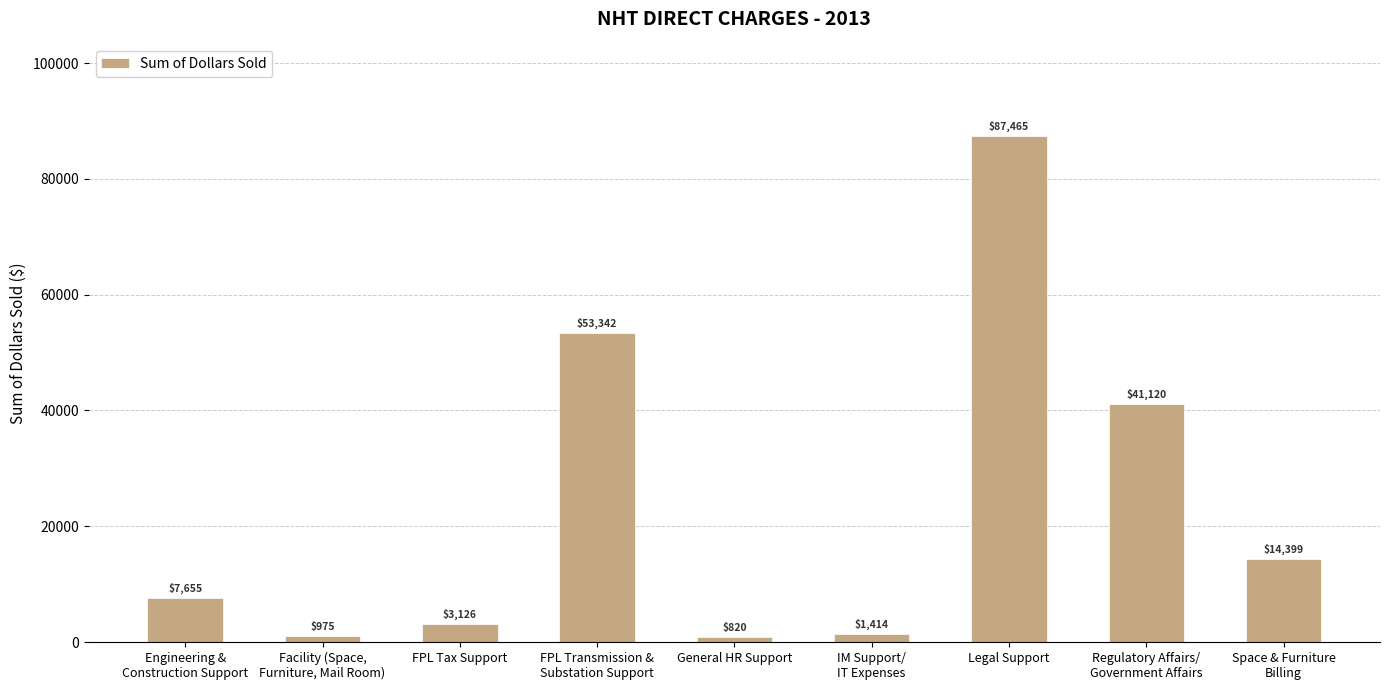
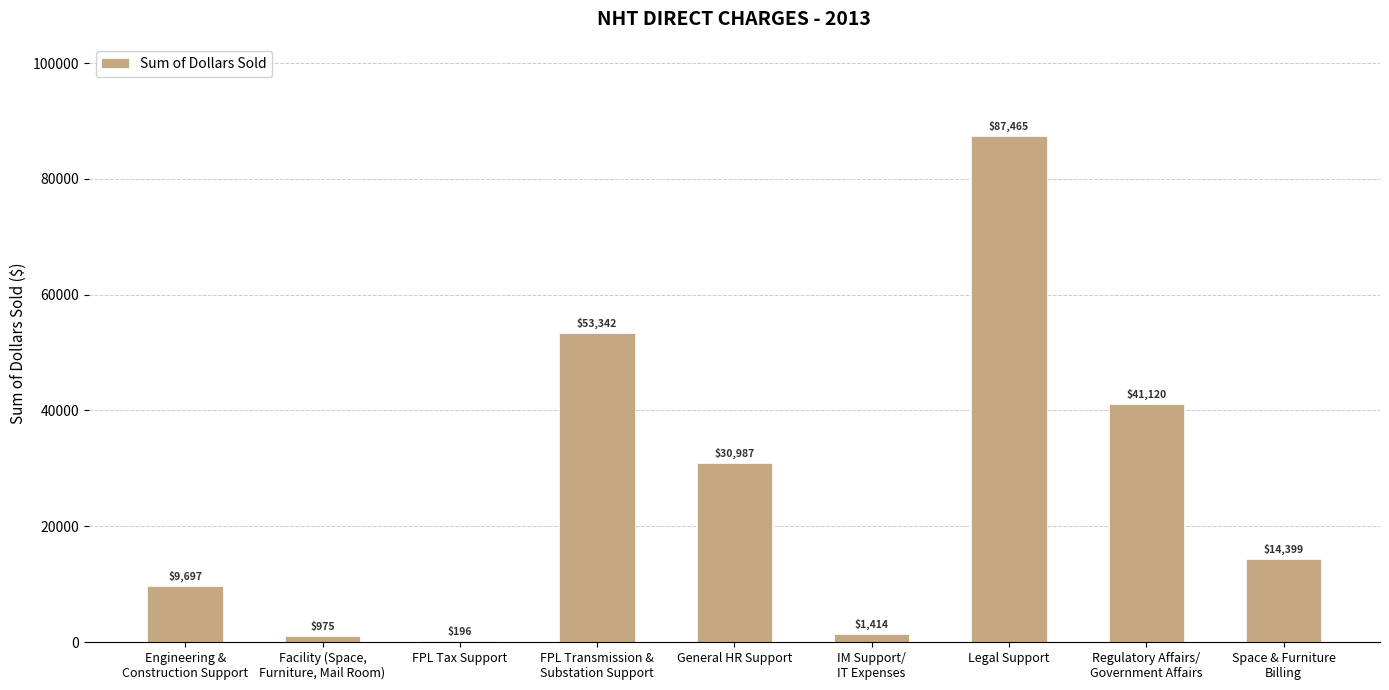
Engineering & Construction Support: $7,655 -> $9,697
FPL Tax Support: $3,126 -> $196
General HR Support: $820 -> $30,987
